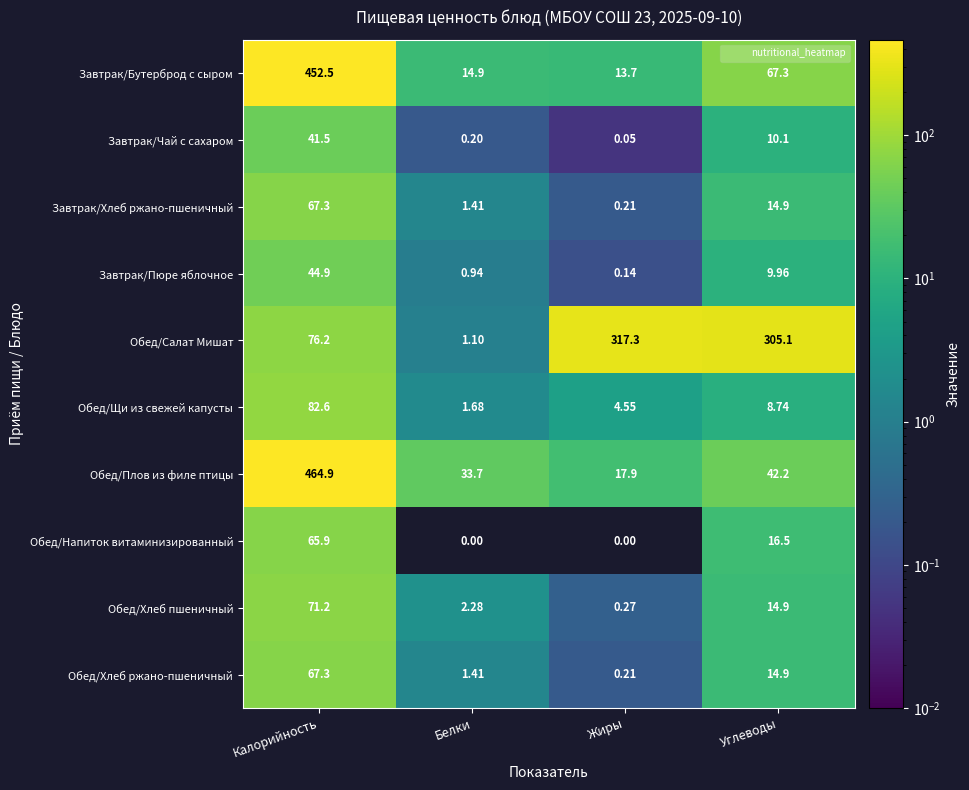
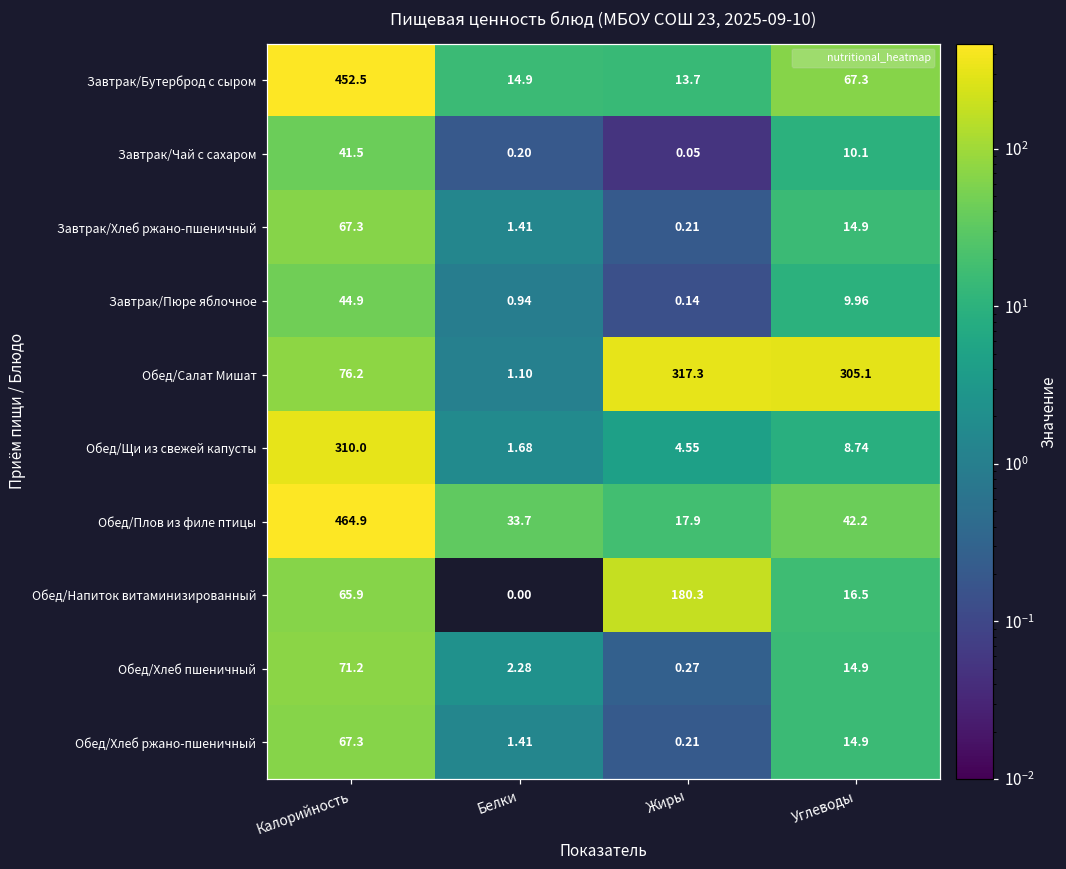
Обед/Щи из свежей капусты, Калорийность: 82.6 -> 310.0
Обед/Напиток витаминизированный, Жиры: 0.00 -> 180.3
